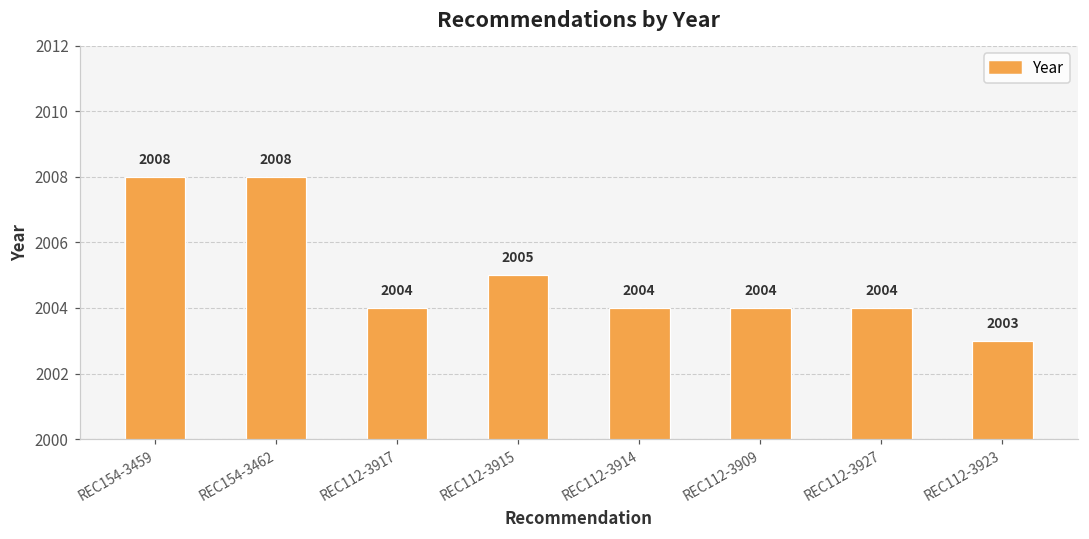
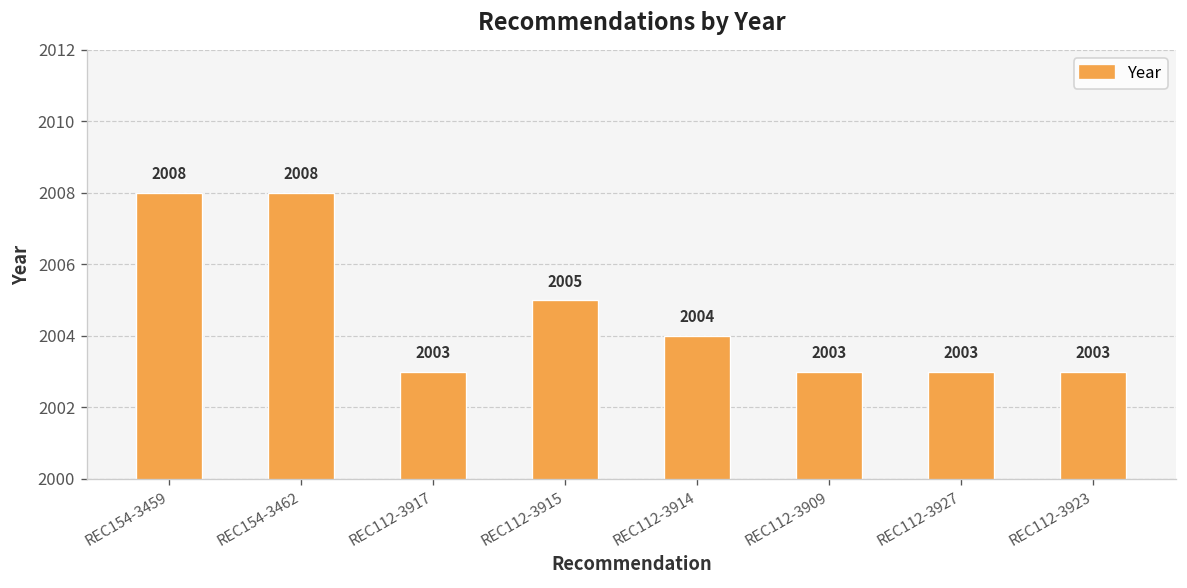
REC112-3917: 2004 -> 2003
REC112-3909: 2004 -> 2003
REC112-3927: 2004 -> 2003
